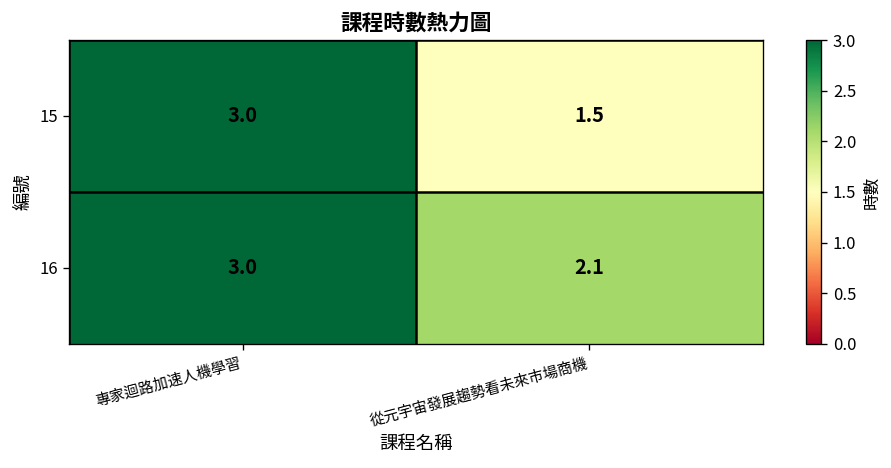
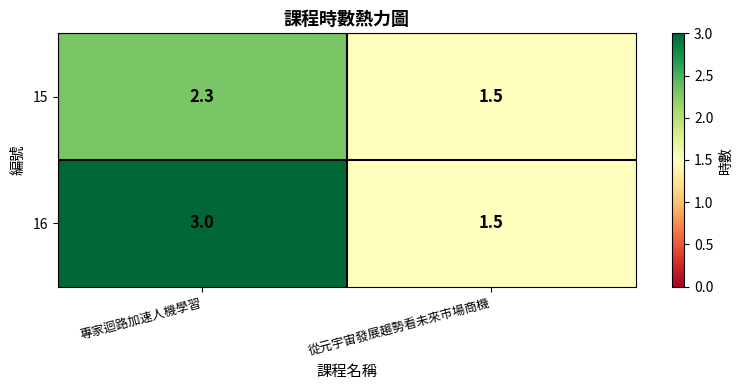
15, 專家迴路加速人機學習: 3.0 -> 2.3
16, 從元宇宙發展趨勢看未來市場商機: 2.1 -> 1.5
